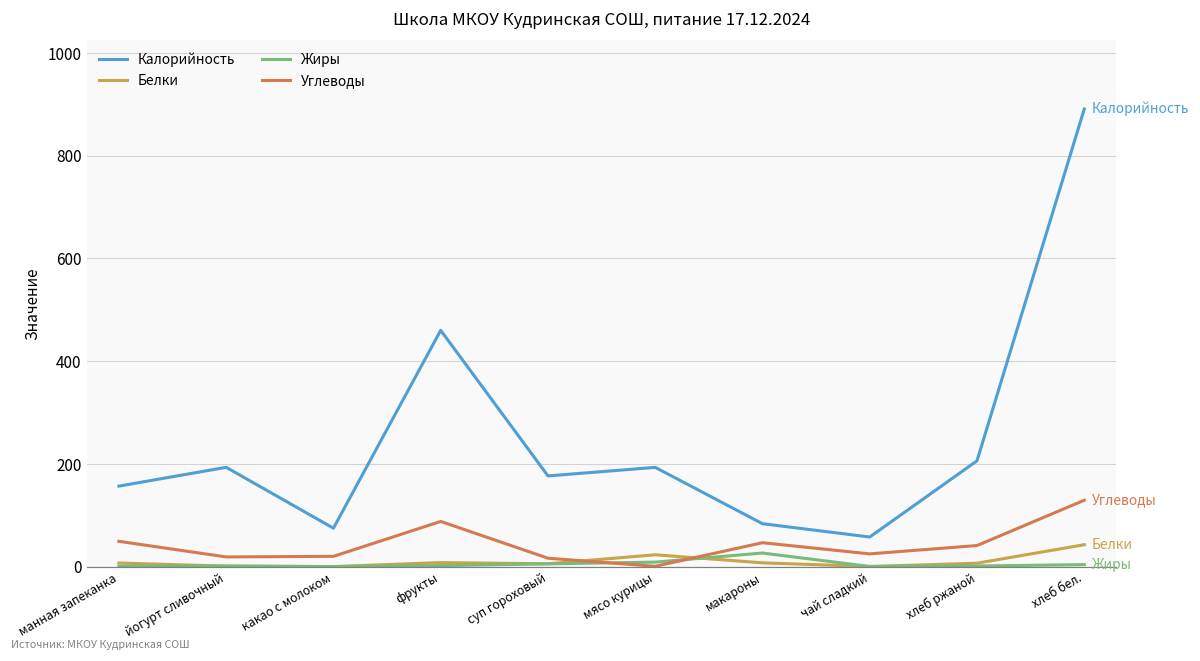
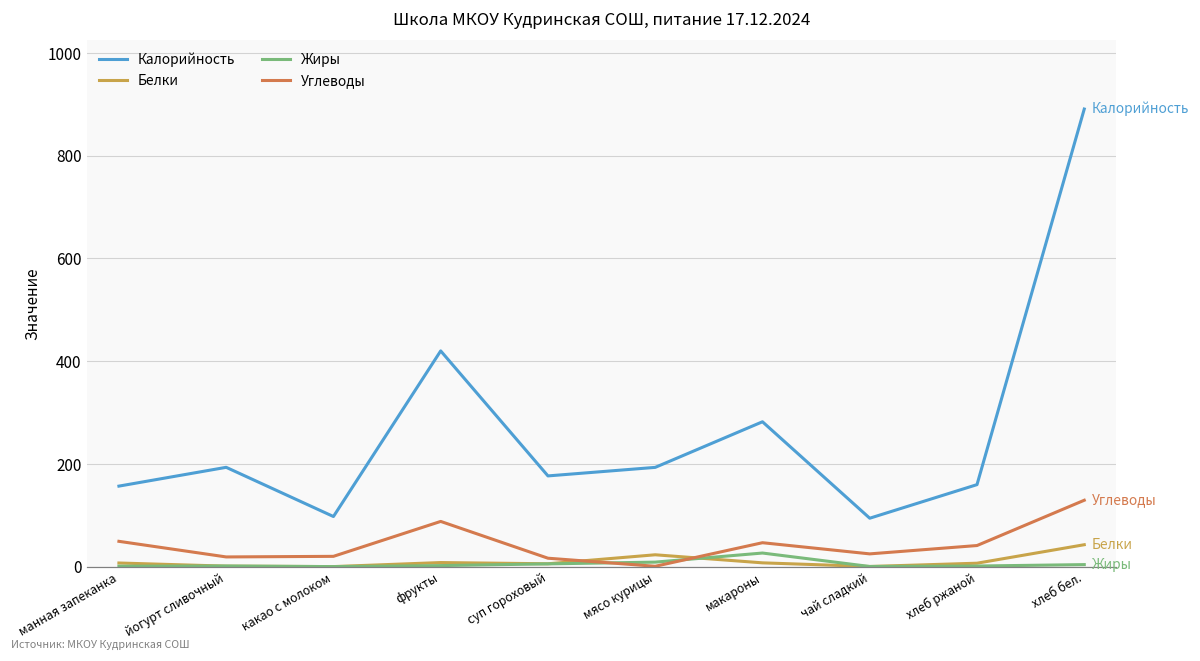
Калорийность, какао с молоком: 70 -> 100
Калорийность, фрукты: 460 -> 420
Калорийность, макароны: 80 -> 280
Калорийность, чай сладкий: 60 -> 90
Калорийность, хлеб ржаной: 210 -> 160
